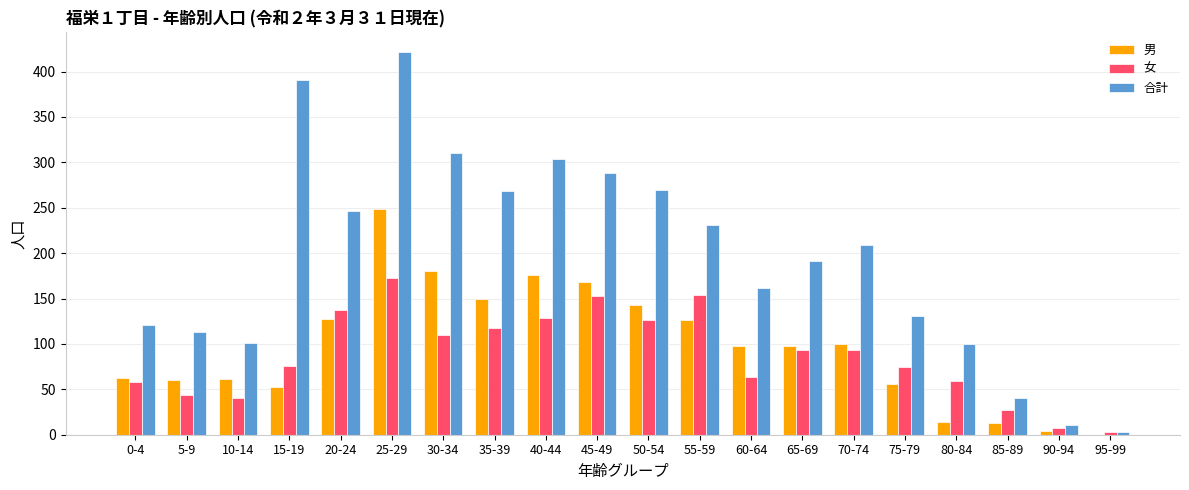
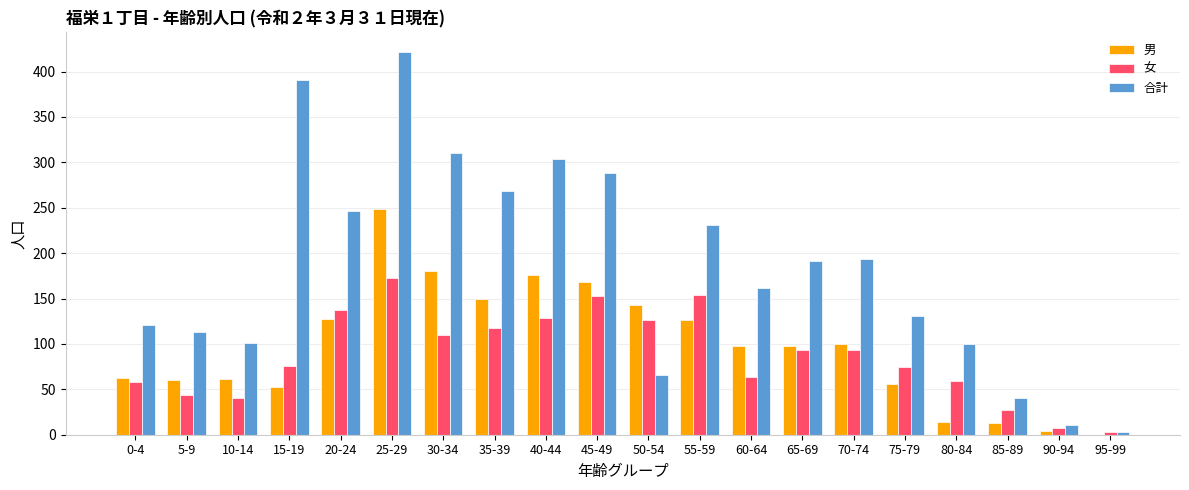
合計, 50-54: 270 -> 70
合計, 70-74: 210 -> 190
